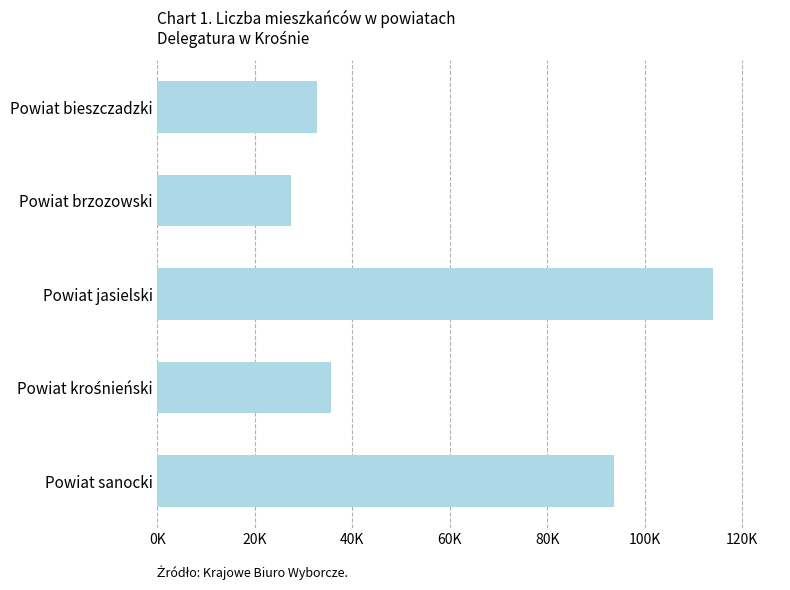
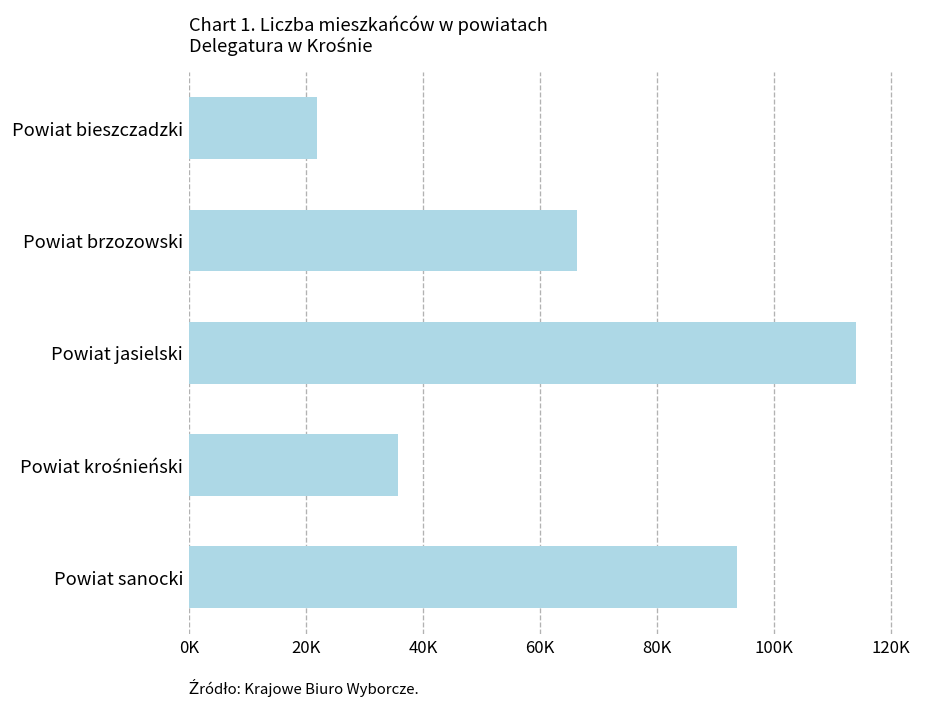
Powiat bieszczadzki: 33000 -> 22000
Powiat brzozowski: 27000 -> 66000
